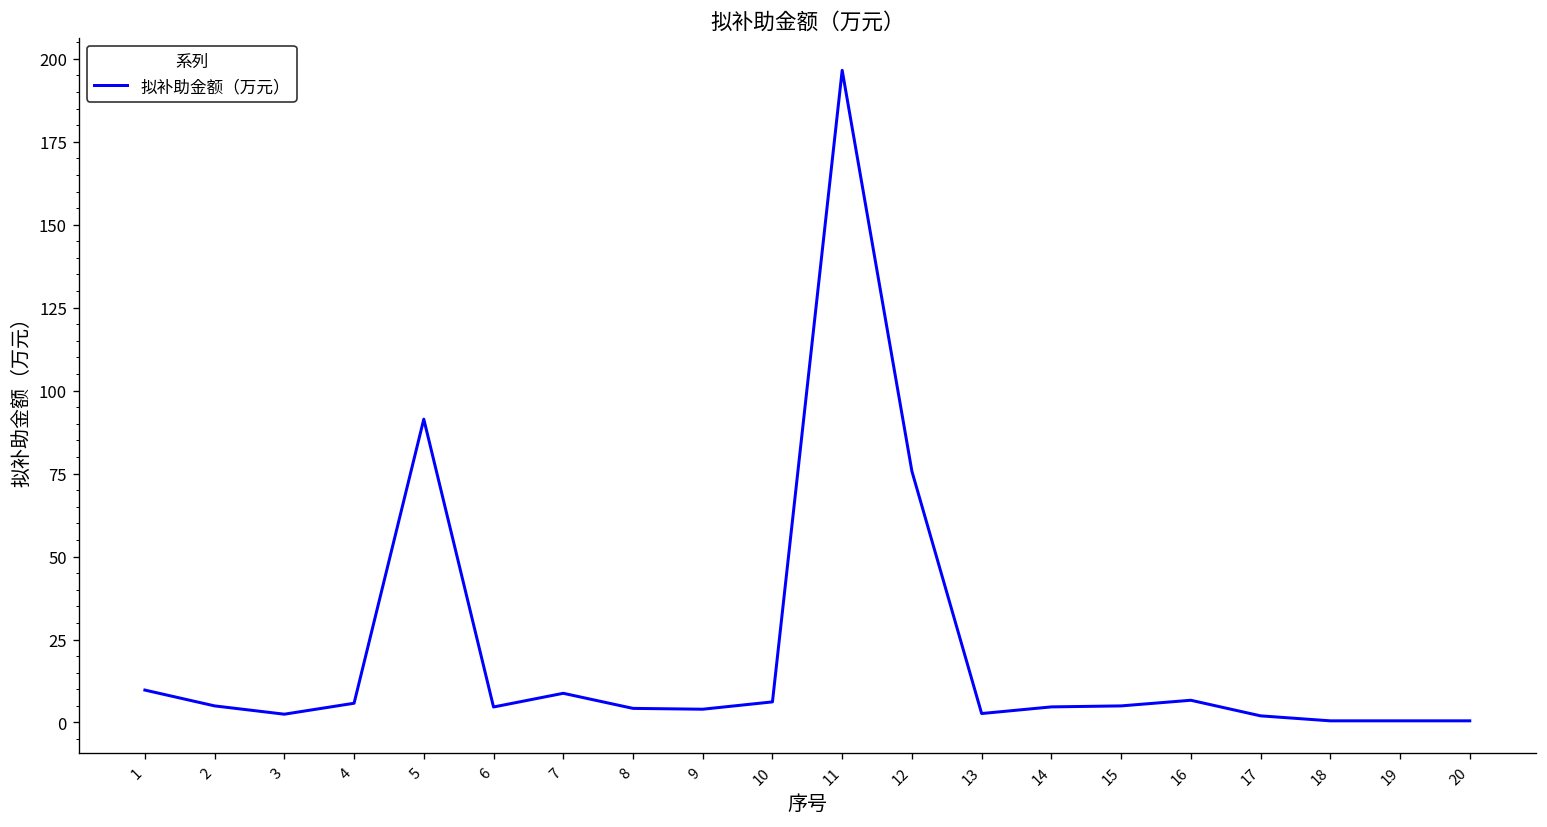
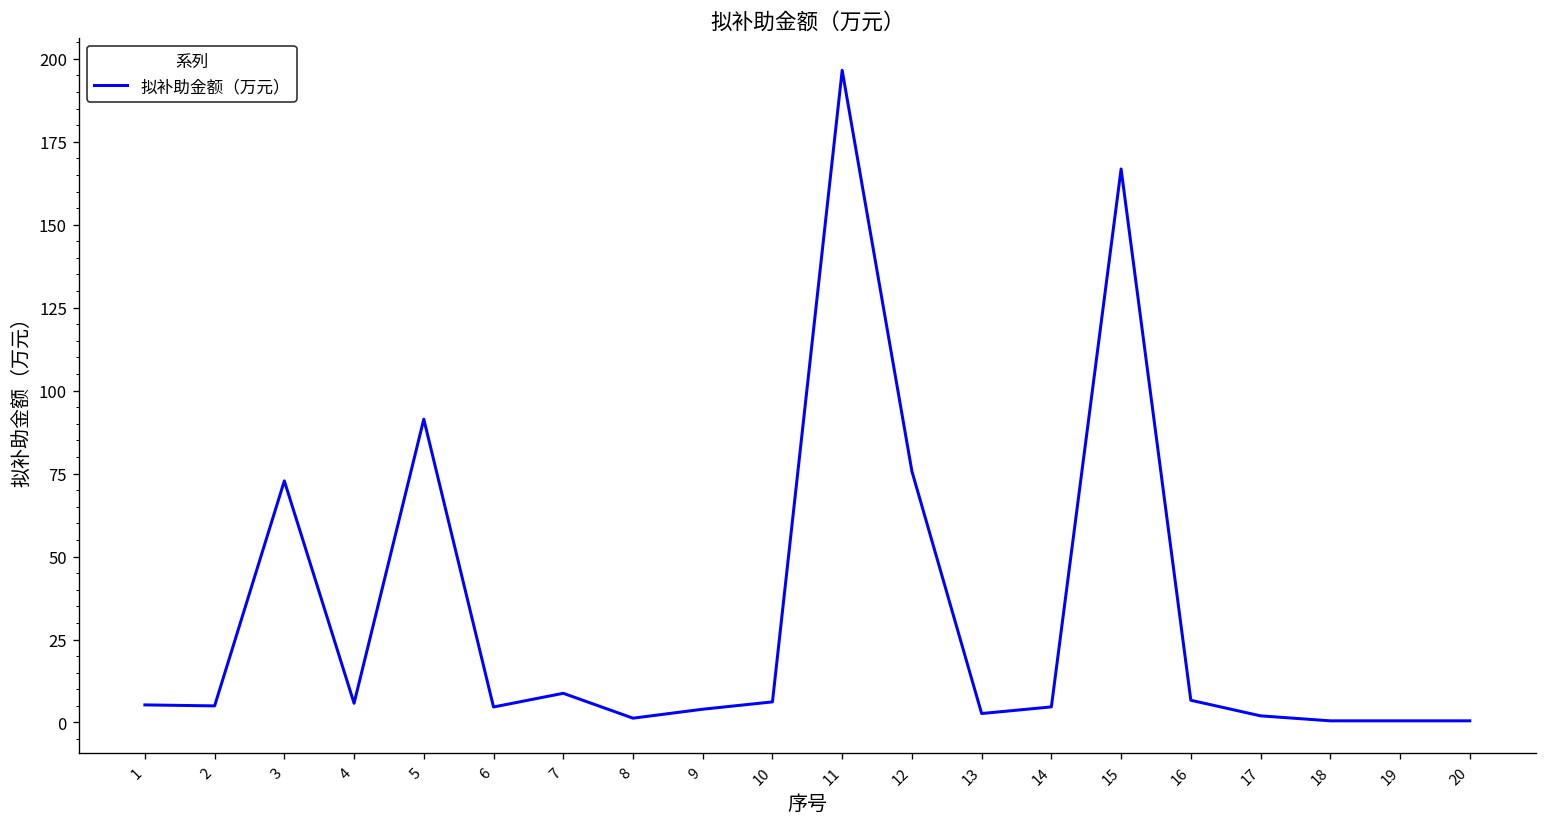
1: 10 -> 5
3: 3 -> 73
8: 4 -> 1
15: 5 -> 167
